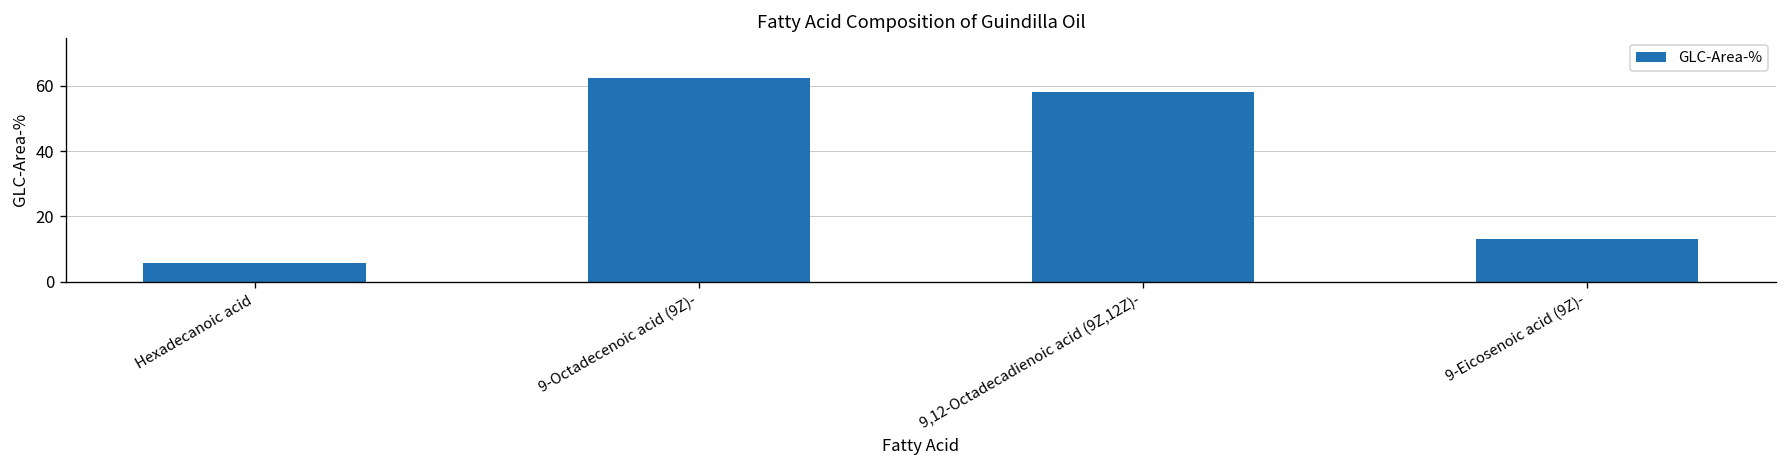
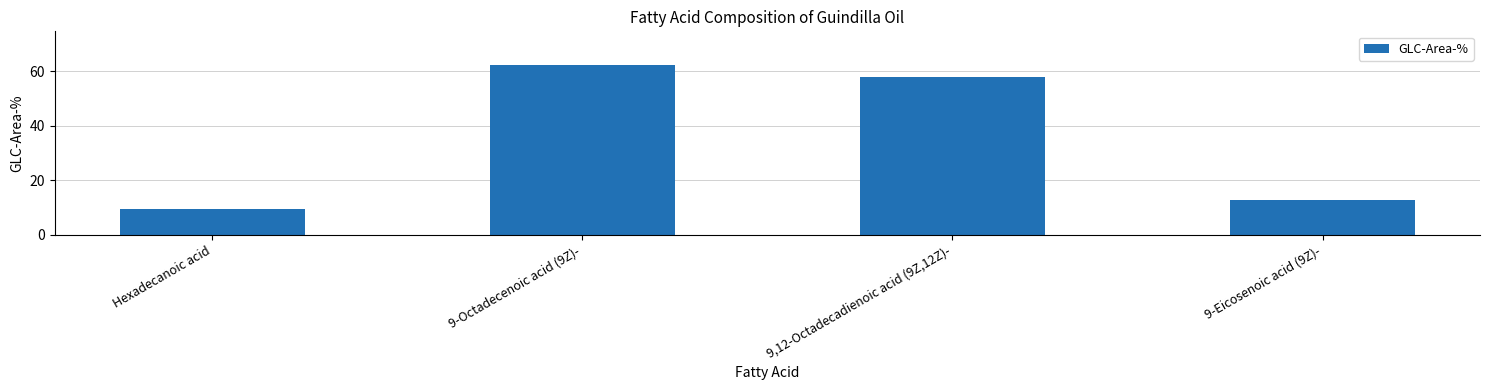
Hexadecanoic acid: 6 -> 10
